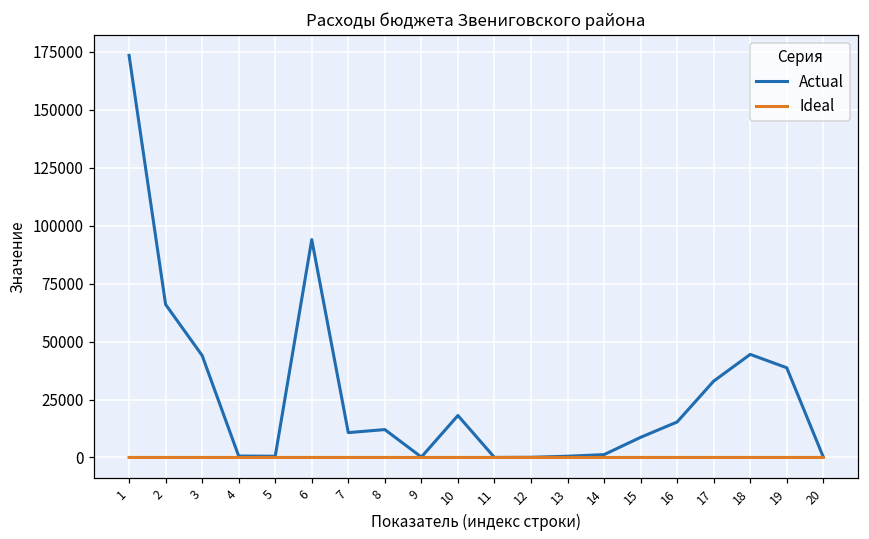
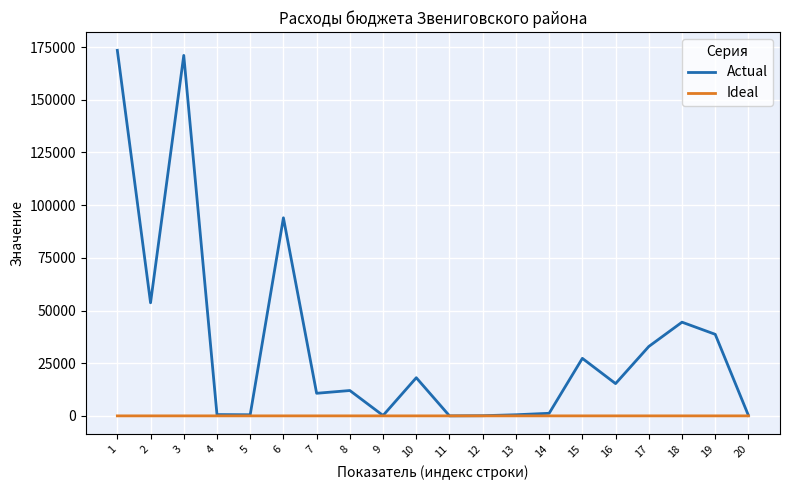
Actual, 2: 66000 -> 54000
Actual, 3: 44000 -> 171000
Actual, 15: 9000 -> 27000
